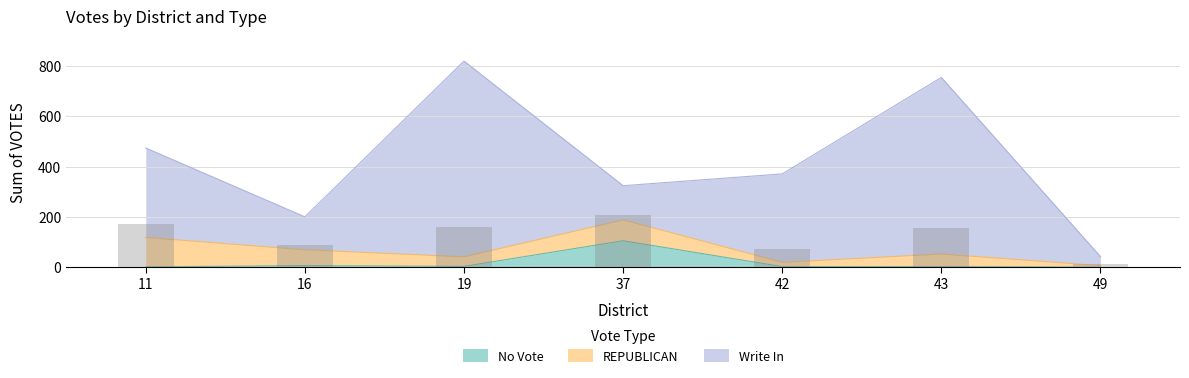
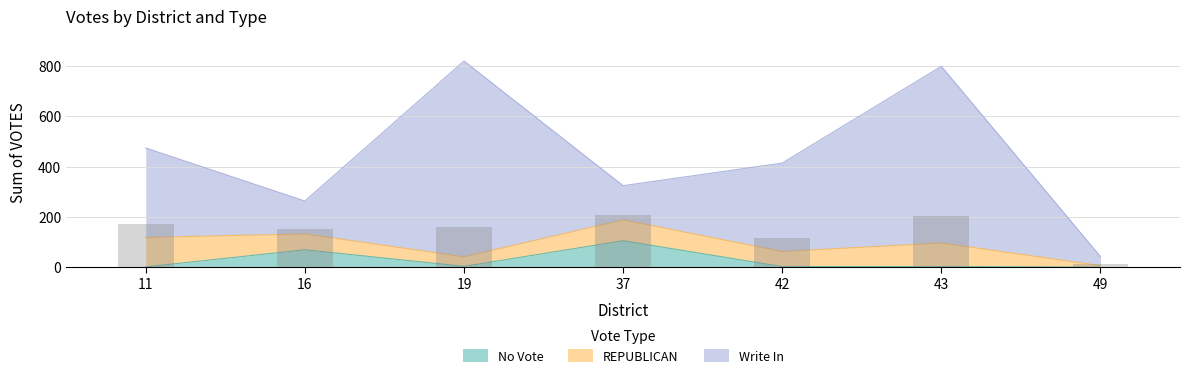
No Vote, 16: 10 -> 70
REPUBLICAN, 42: 20 -> 60
REPUBLICAN, 43: 50 -> 90
